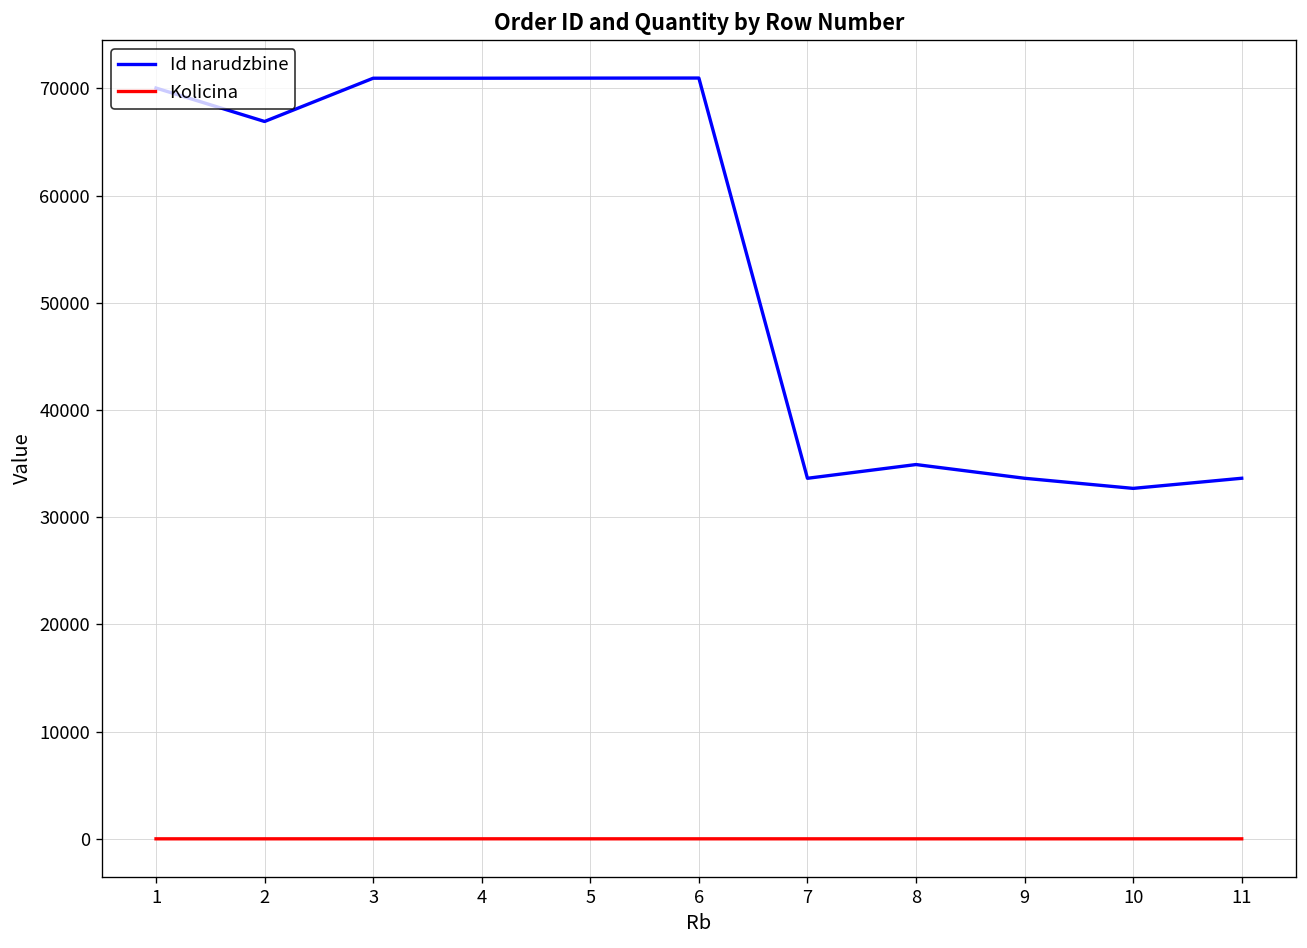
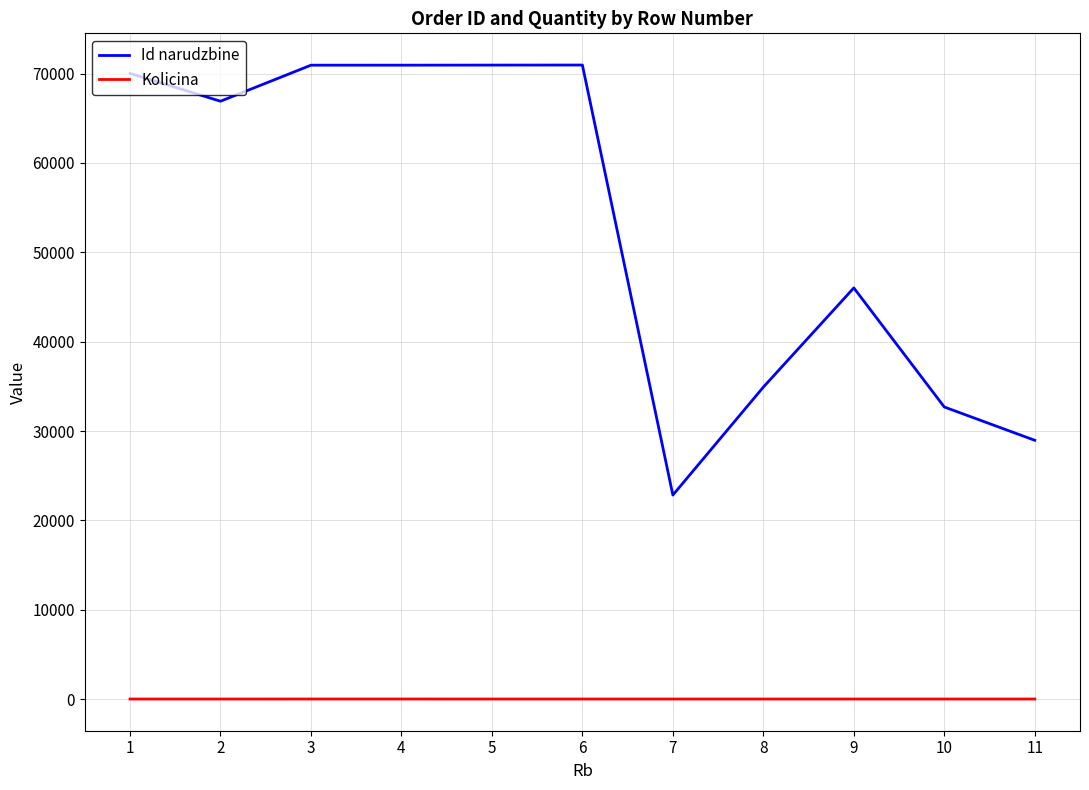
Id narudzbine, 7: 34000 -> 23000
Id narudzbine, 9: 34000 -> 46000
Id narudzbine, 11: 34000 -> 29000
